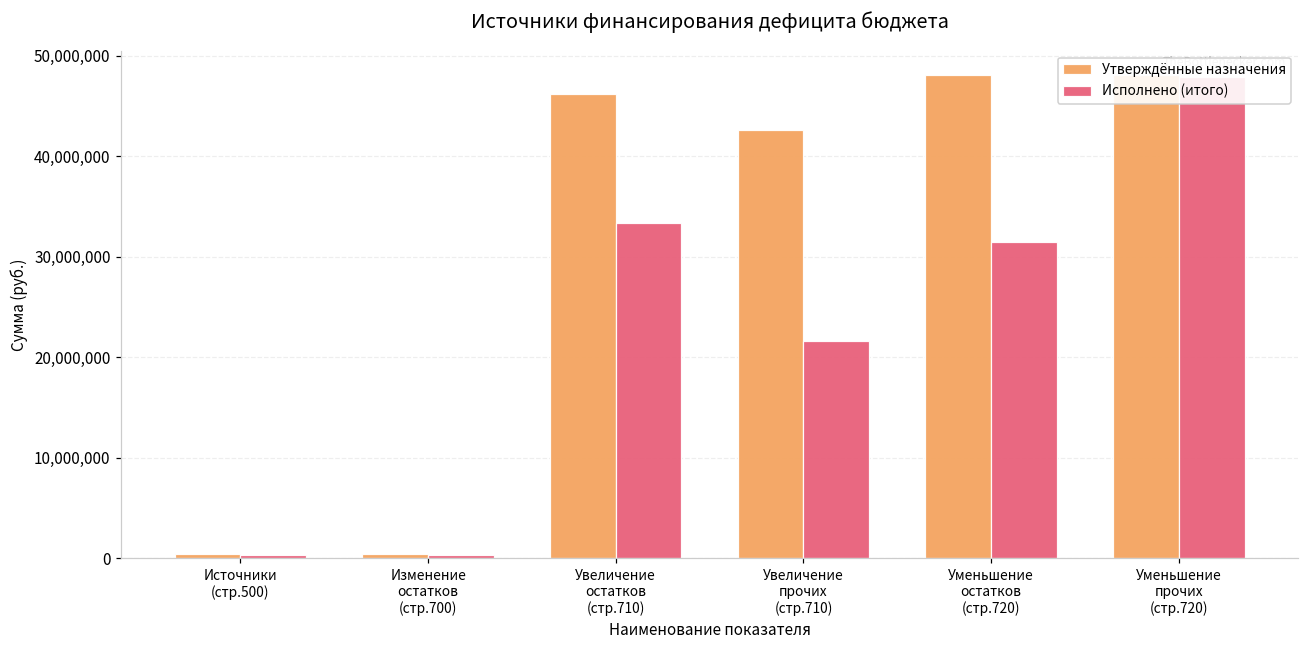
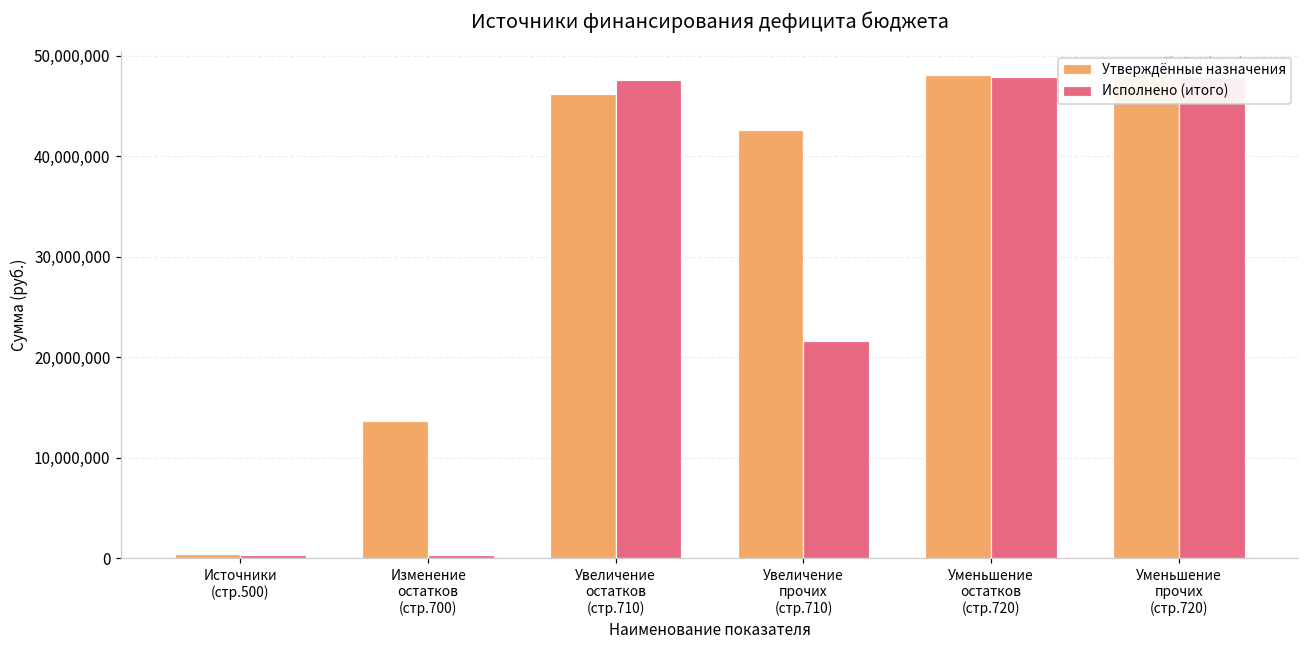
Утверждённые назначения, Изменение остатков (стр.700): 0 -> 14,000,000
Исполнено (итого), Увеличение остатков (стр.710): 33,000,000 -> 48,000,000
Исполнено (итого), Уменьшение остатков (стр.720): 31,000,000 -> 48,000,000
